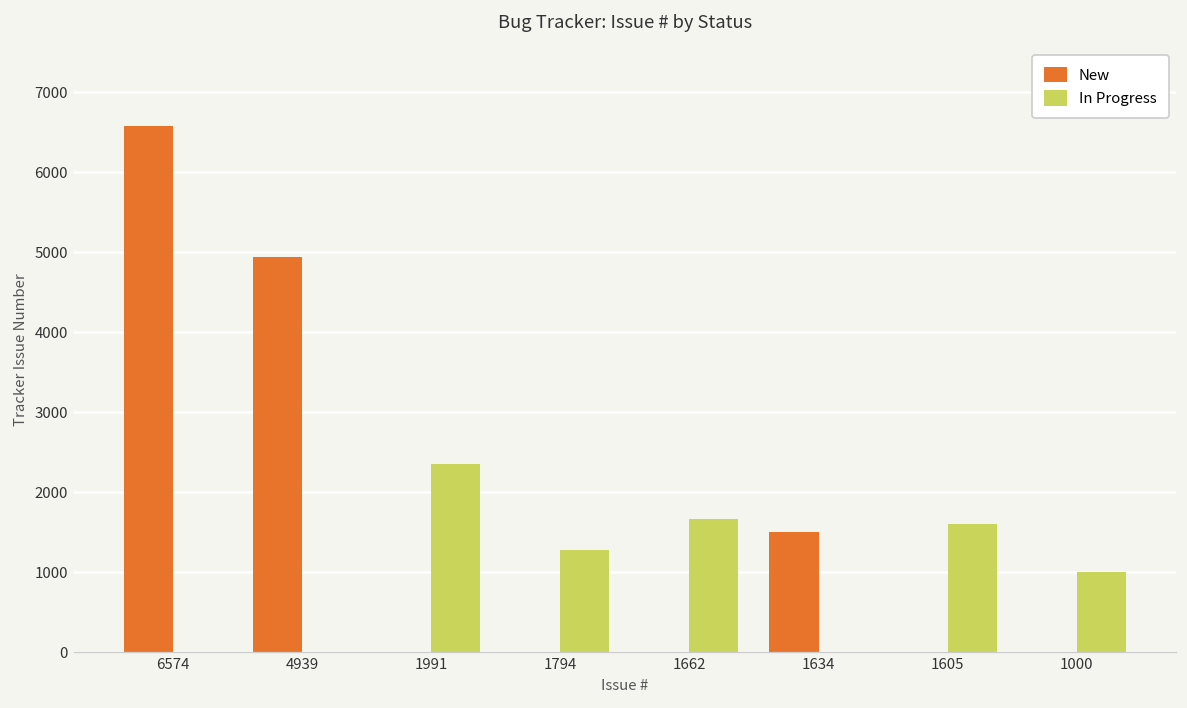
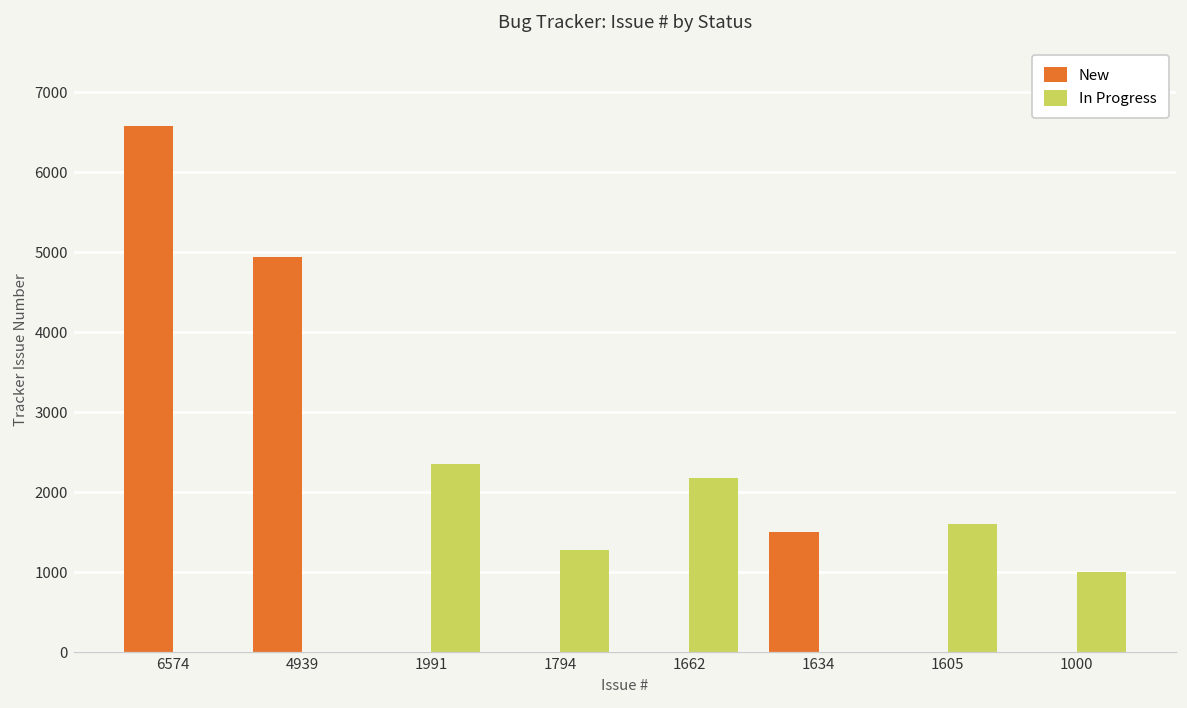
In Progress, 1662: 1700 -> 2200
